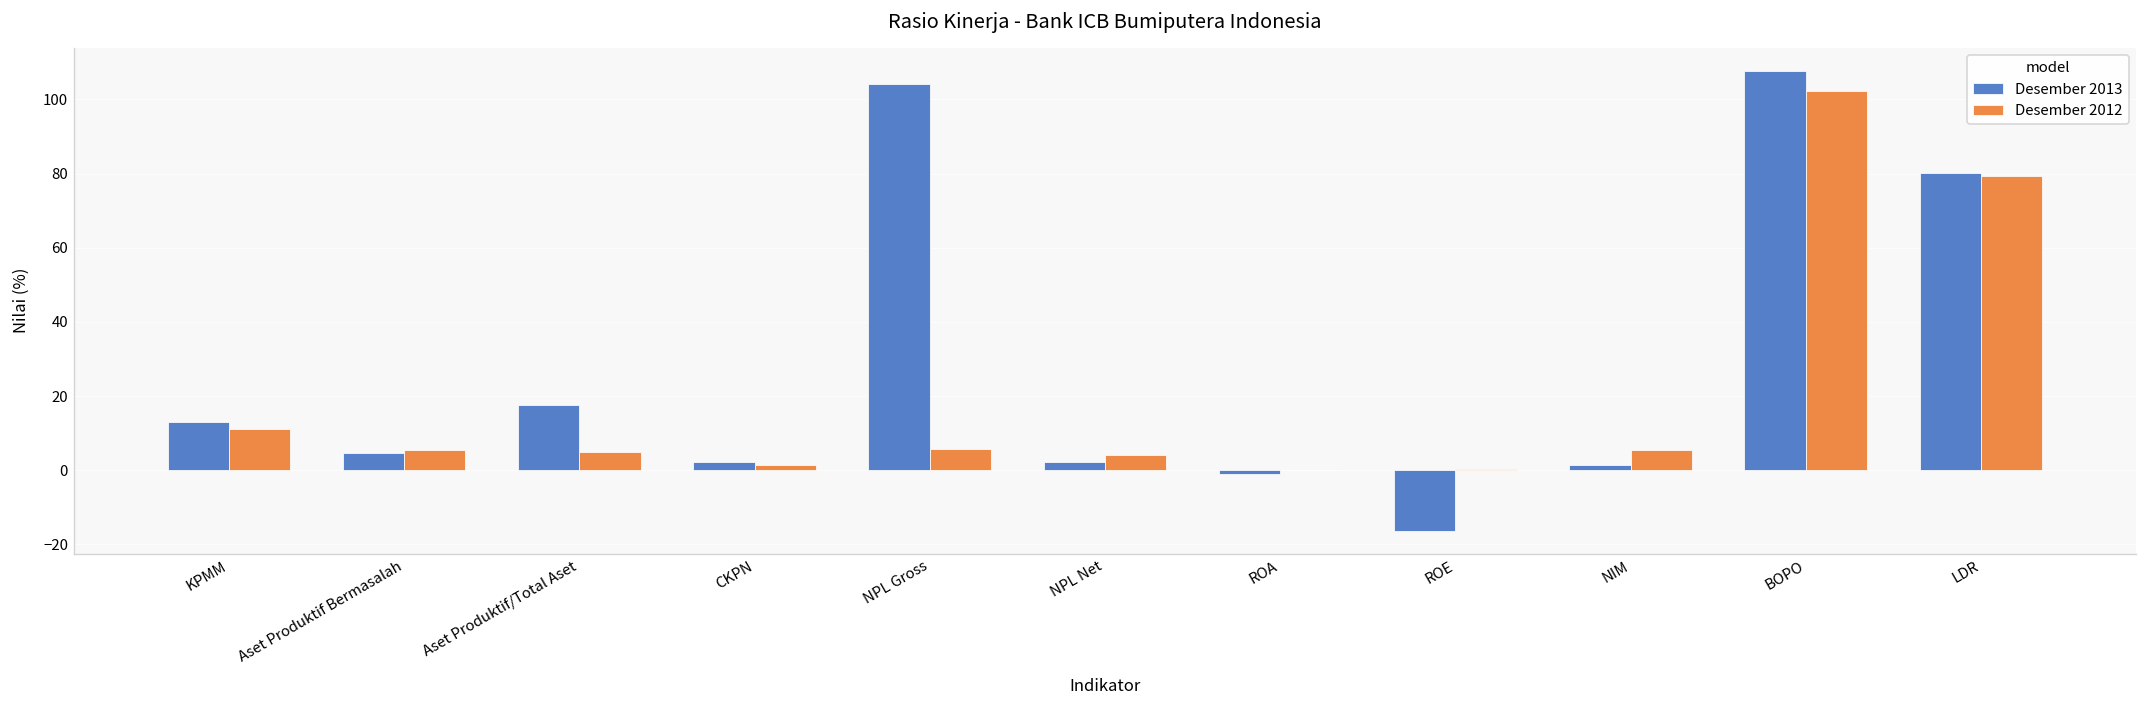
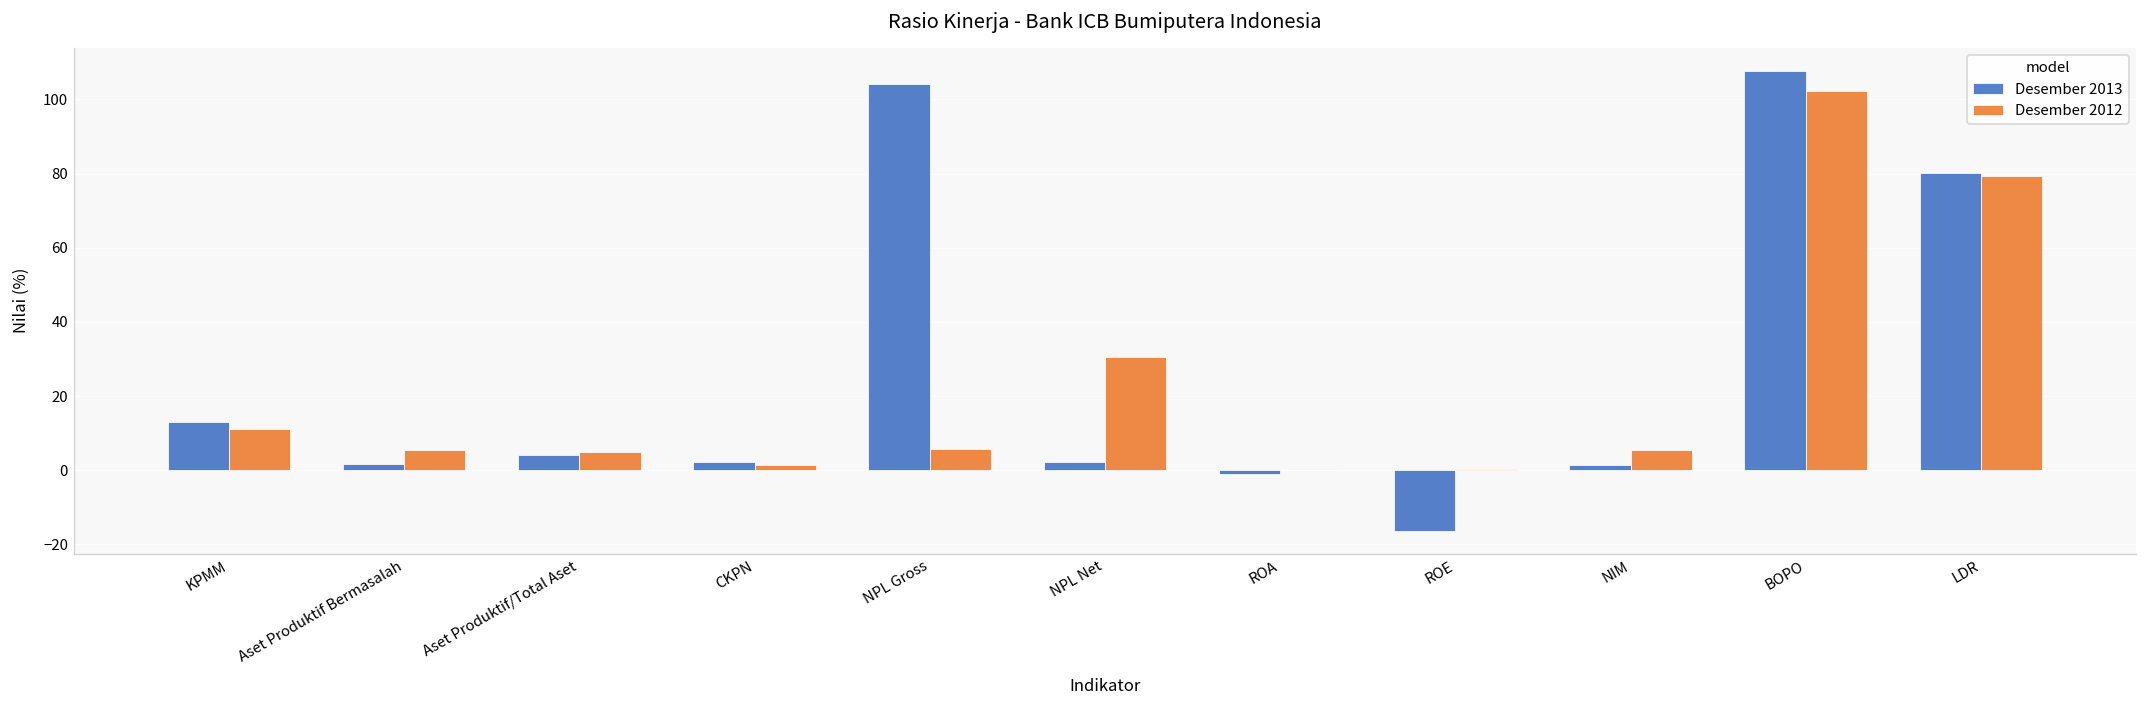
Desember 2013, Aset Produktif Bermasalah: 5 -> 2
Desember 2013, Aset Produktif/Total Aset: 17 -> 4
Desember 2012, NPL Net: 4 -> 31
